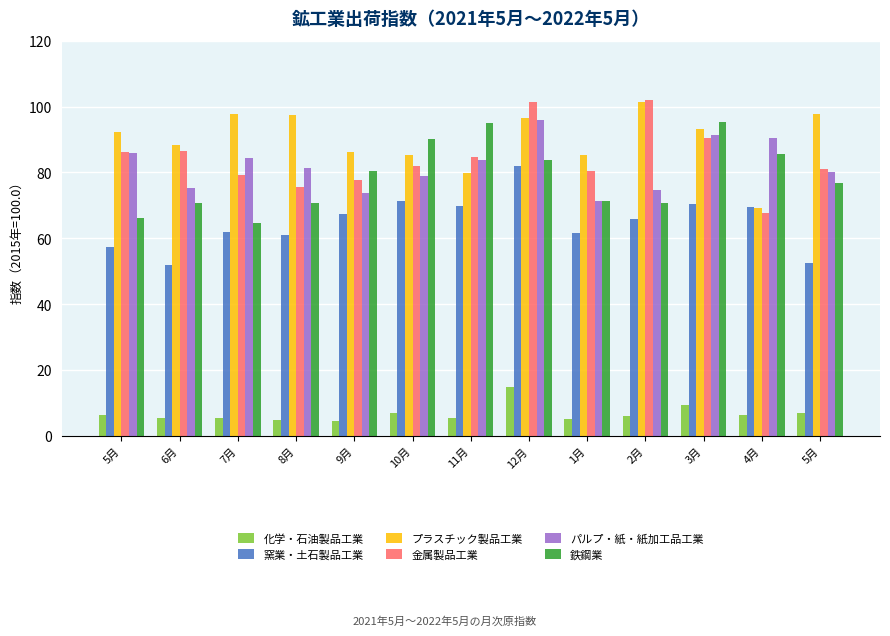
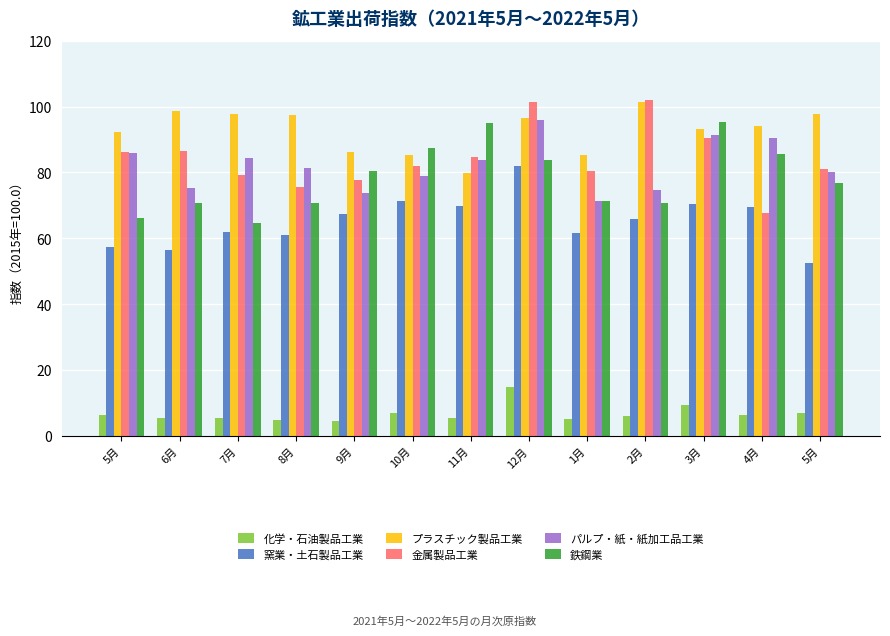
窯業・土石製品工業, 6月: 52 -> 56
プラスチック製品工業, 6月: 88 -> 99
鉄鋼業, 10月: 90 -> 88
プラスチック製品工業, 4月: 69 -> 94
